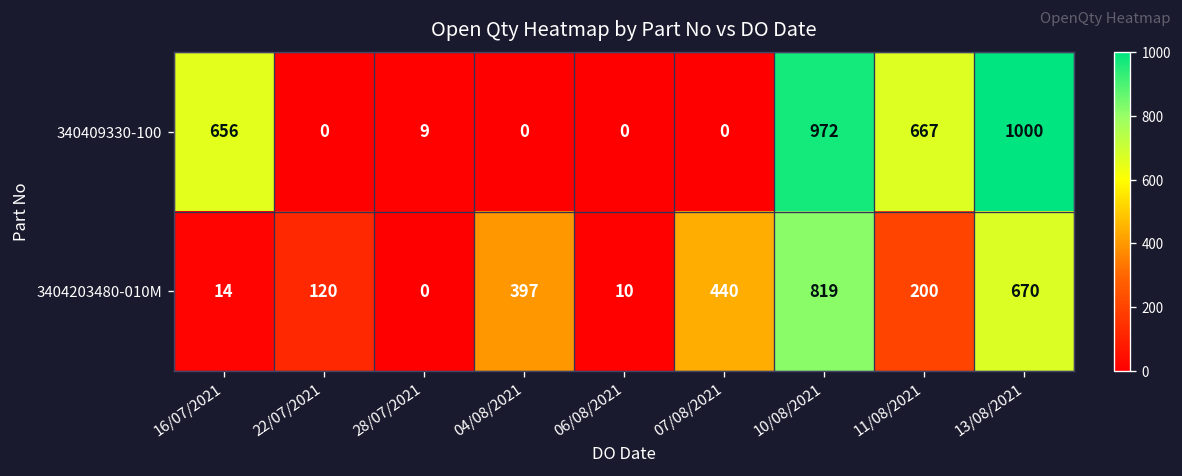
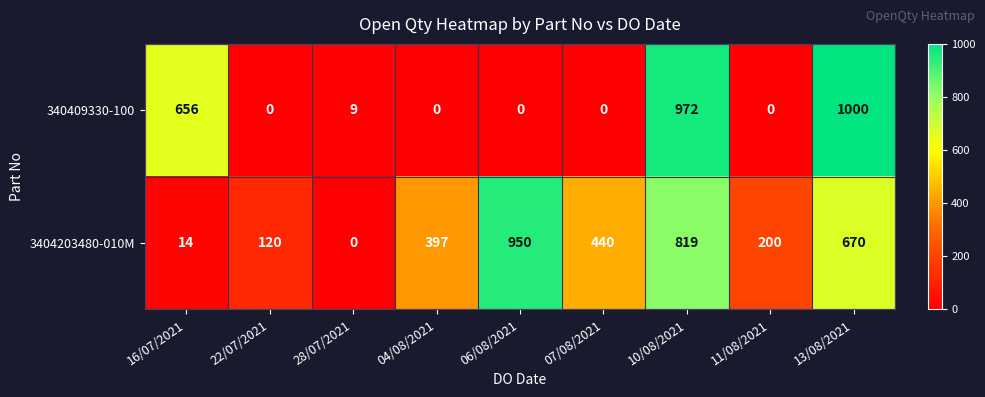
340409330-100, 11/08/2021: 667 -> 0
3404203480-010M, 06/08/2021: 10 -> 950
